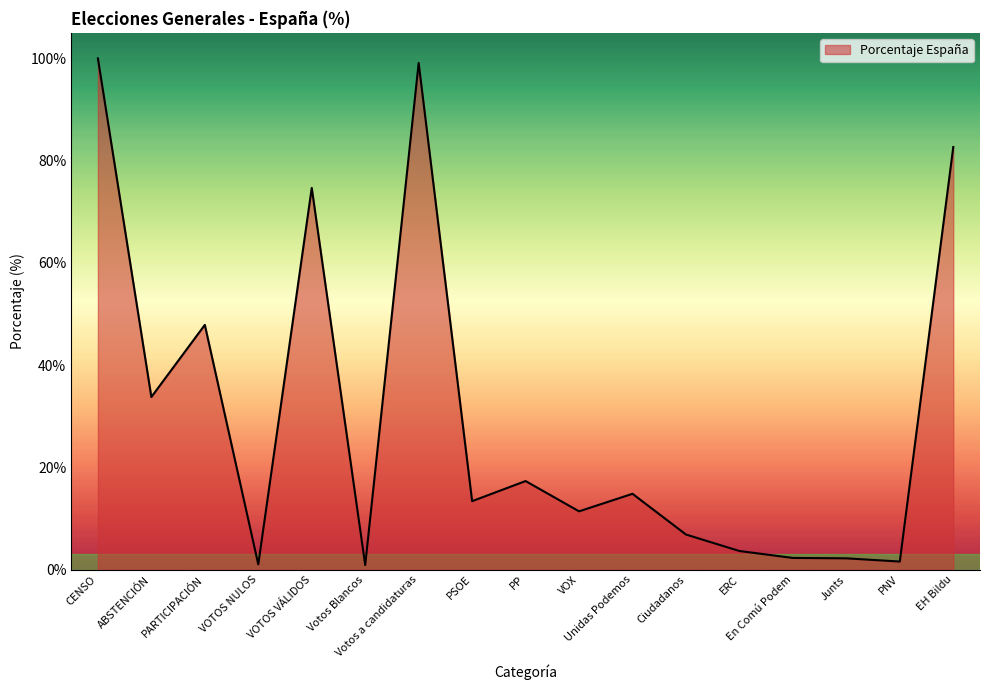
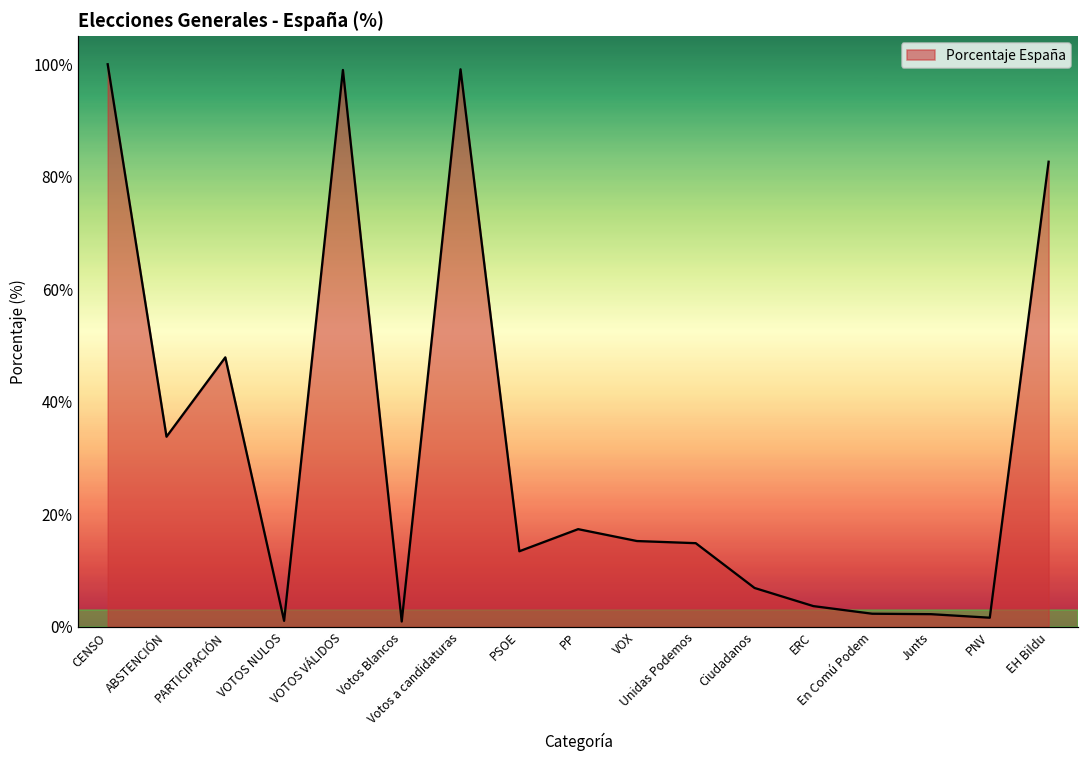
VOTOS VÁLIDOS: 75% -> 99%
VOX: 11% -> 15%
